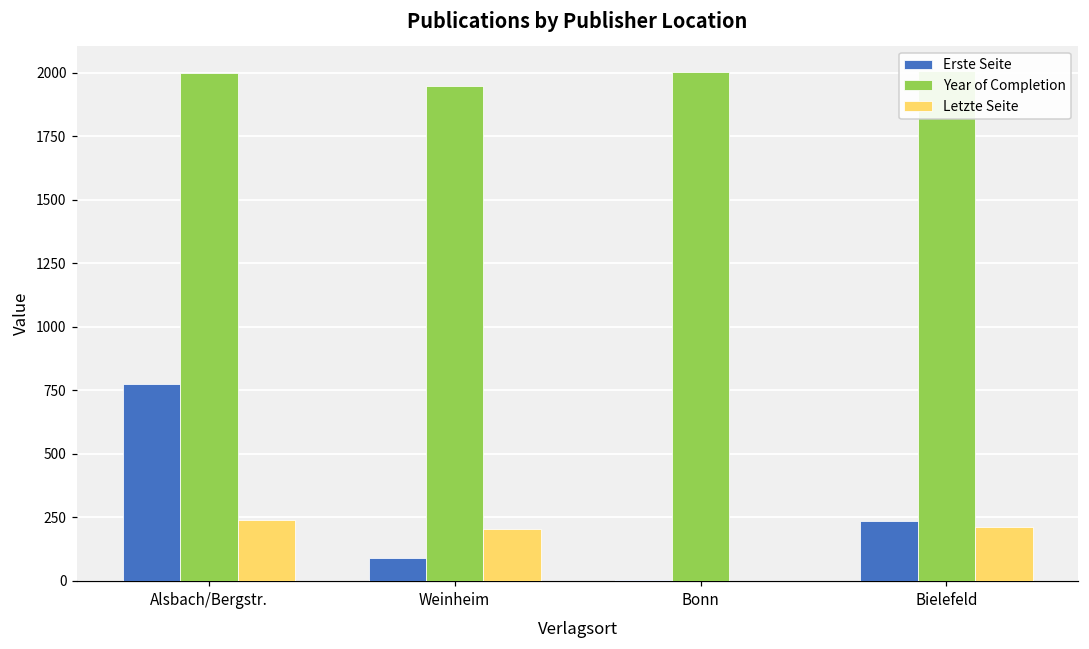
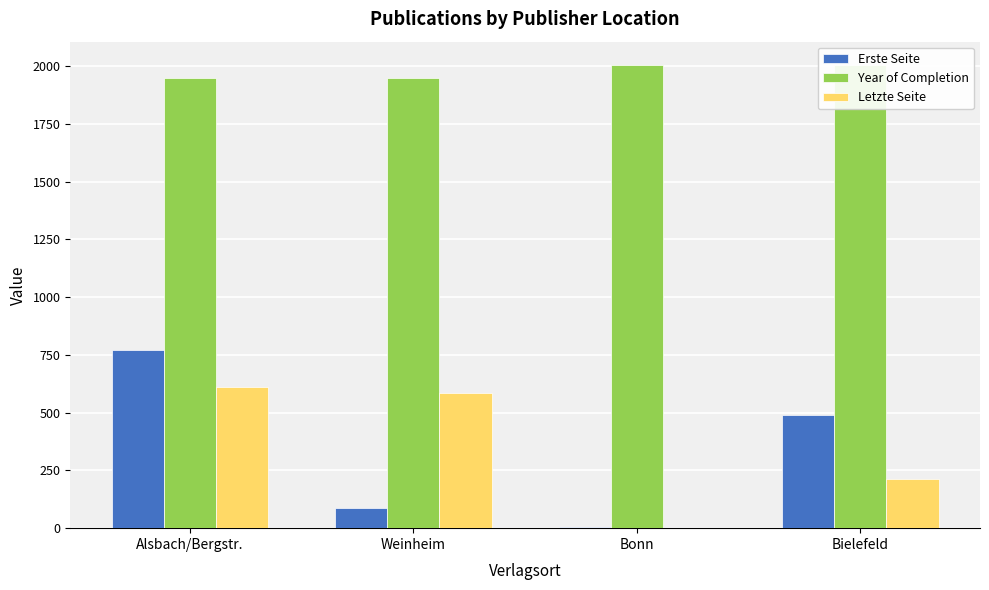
Year of Completion, Alsbach/Bergstr.: 2000 -> 1950
Letzte Seite, Alsbach/Bergstr.: 240 -> 610
Letzte Seite, Weinheim: 200 -> 580
Erste Seite, Bielefeld: 240 -> 490
